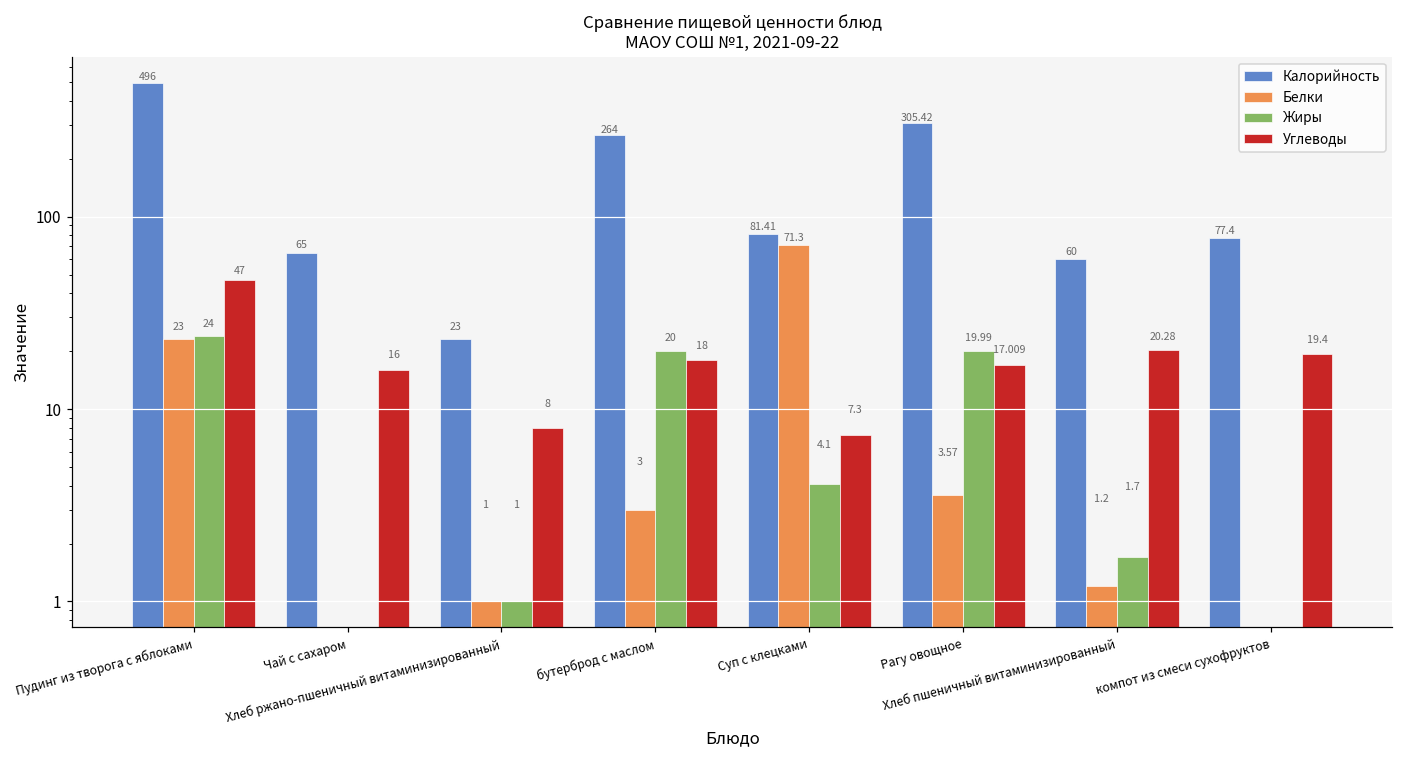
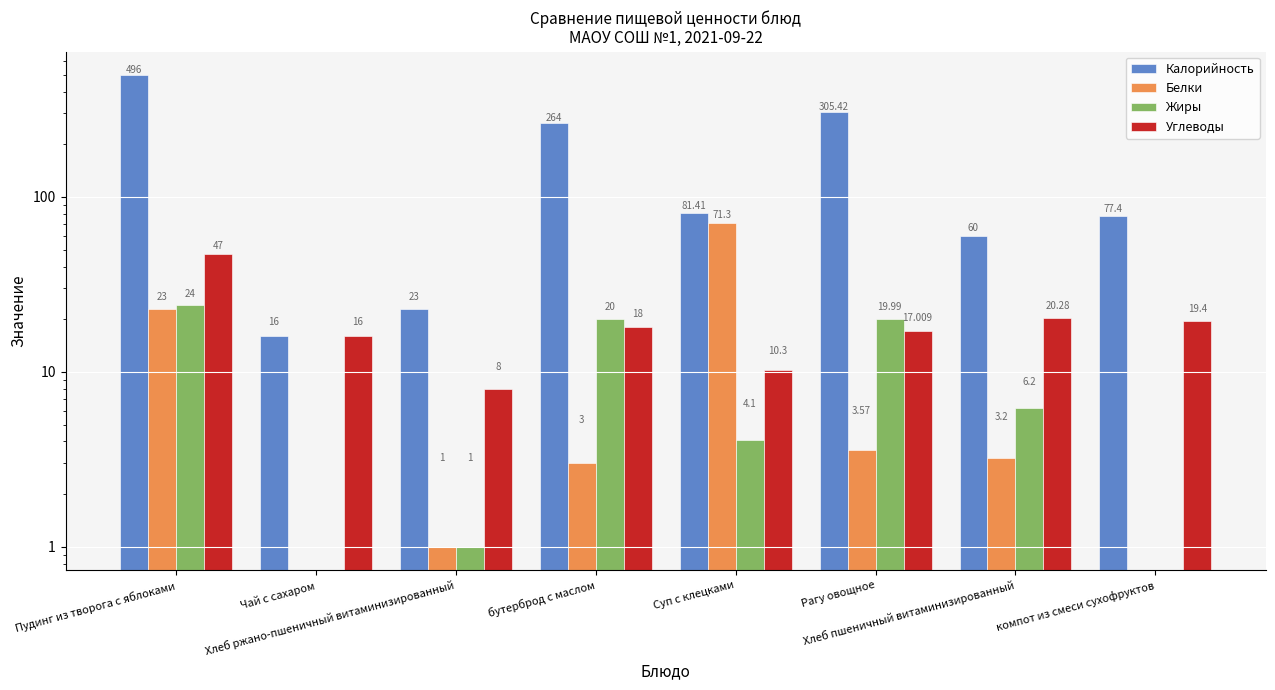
Калорийность, Чай с сахаром: 65 -> 16
Углеводы, Суп с клецками: 7.3 -> 10.3
Белки, Хлеб пшеничный витаминизированный: 1.2 -> 3.2
Жиры, Хлеб пшеничный витаминизированный: 1.7 -> 6.2
